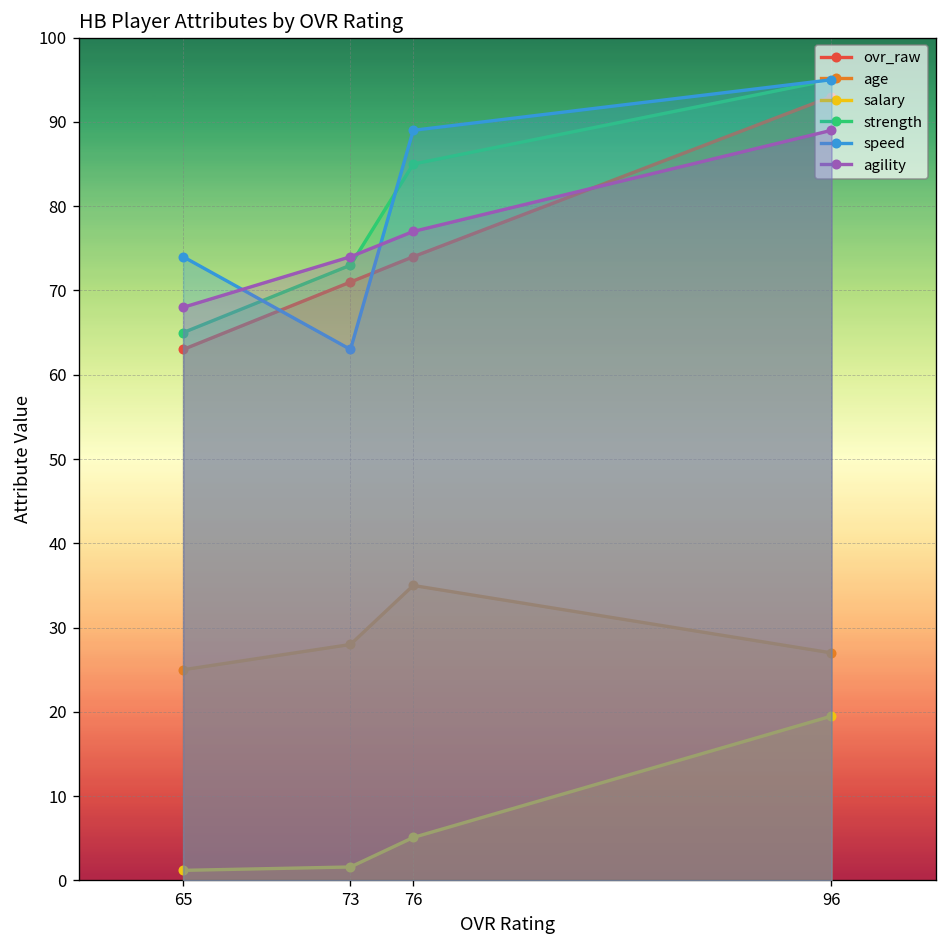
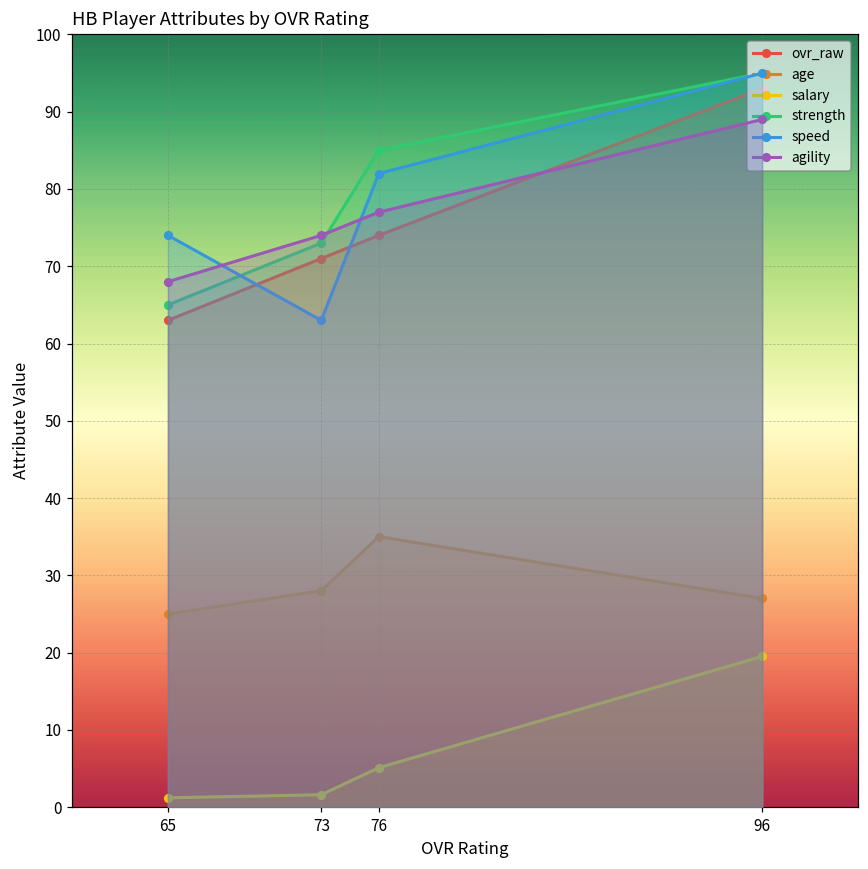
speed, 76: 89 -> 82
